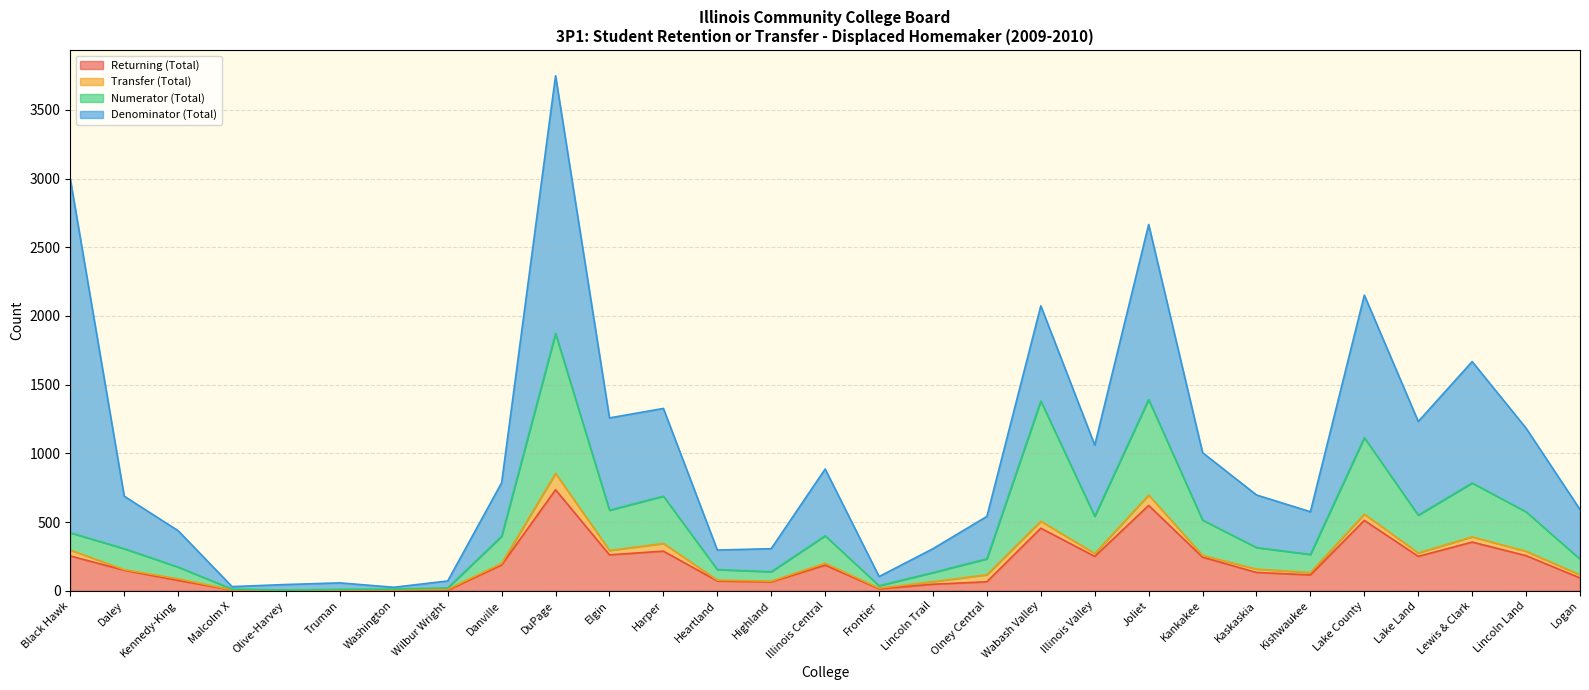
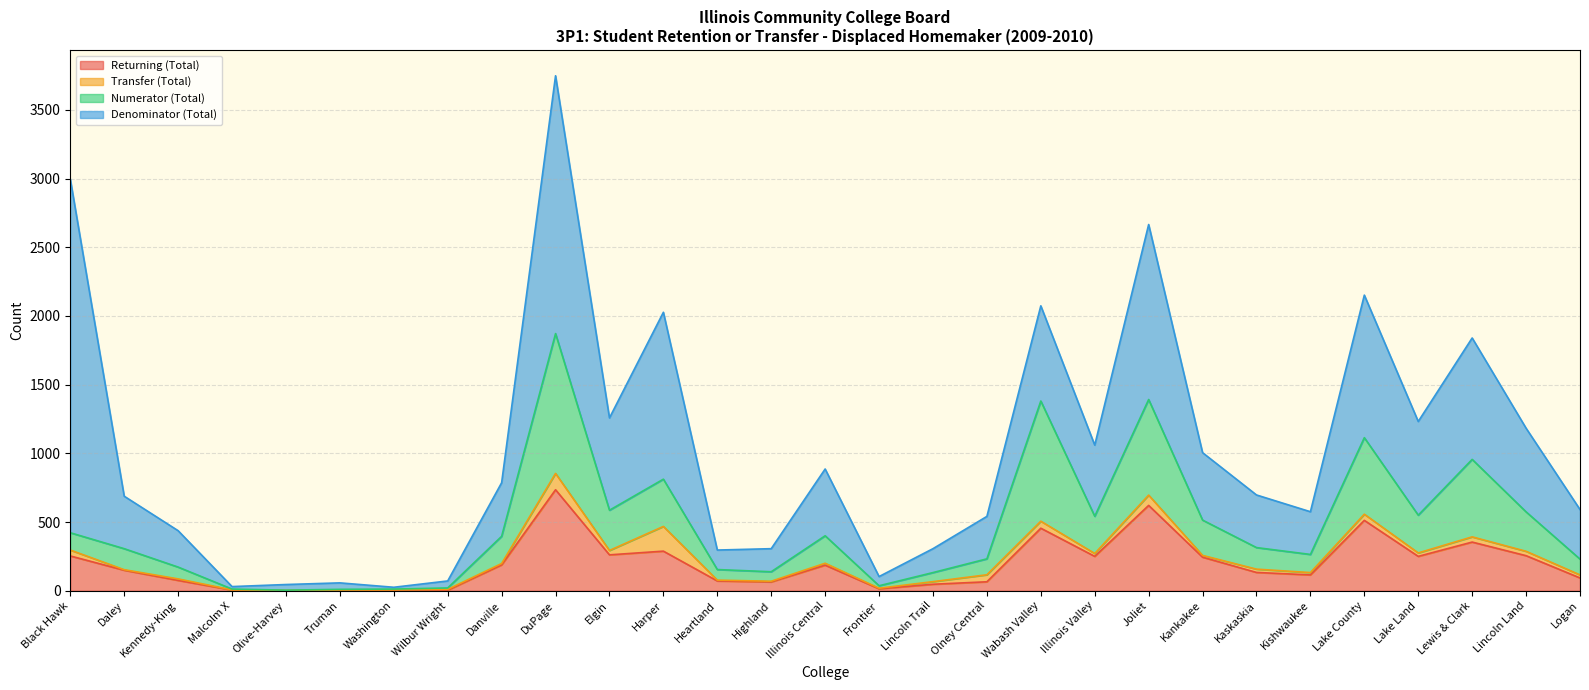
Transfer (Total), Harper: 60 -> 180
Denominator (Total), Harper: 640 -> 1220
Numerator (Total), Lewis & Clark: 390 -> 560
